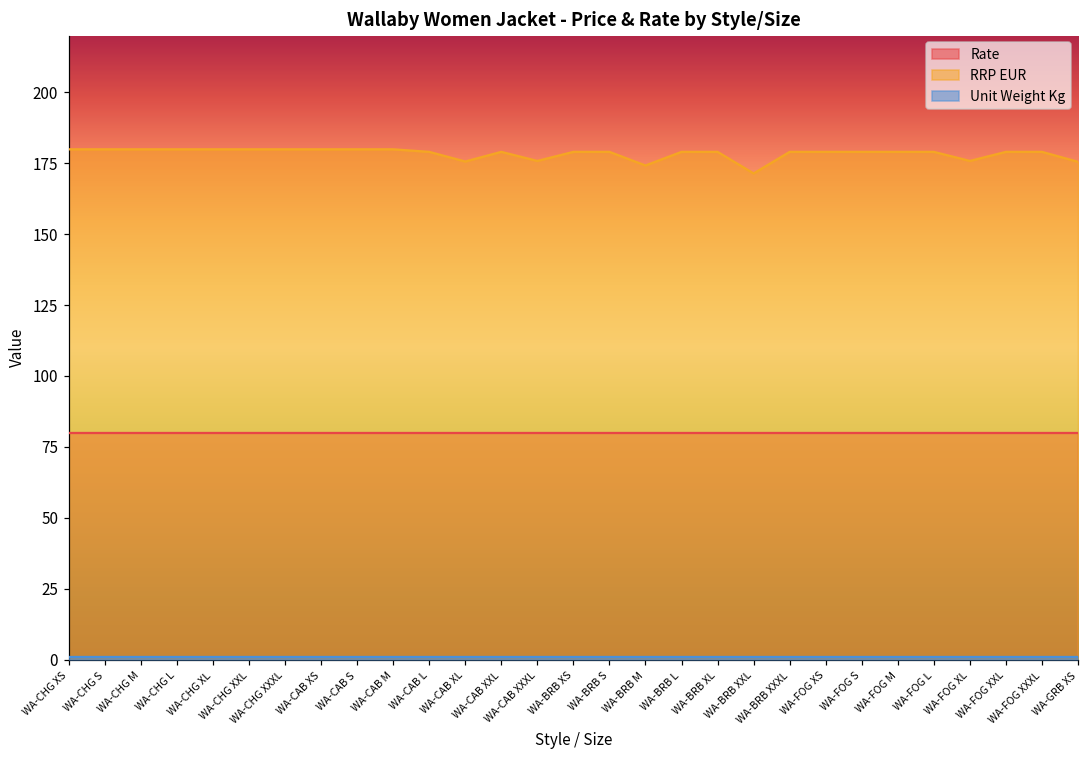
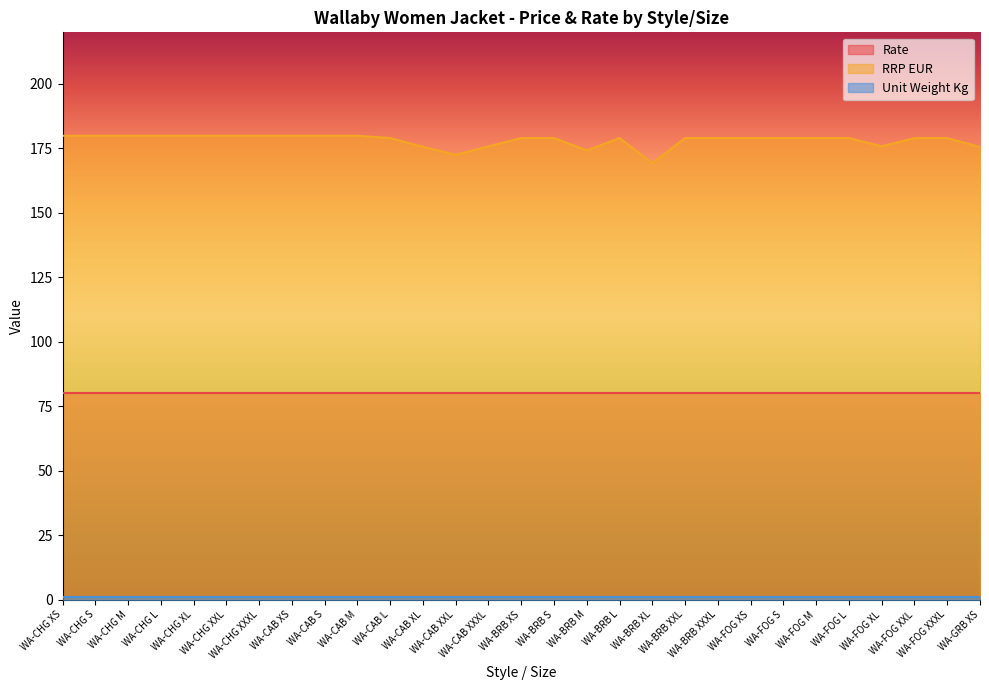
RRP EUR, WA-CAB XXL: 179 -> 173
RRP EUR, WA-BRB XL: 179 -> 169
RRP EUR, WA-BRB XXL: 171 -> 179
